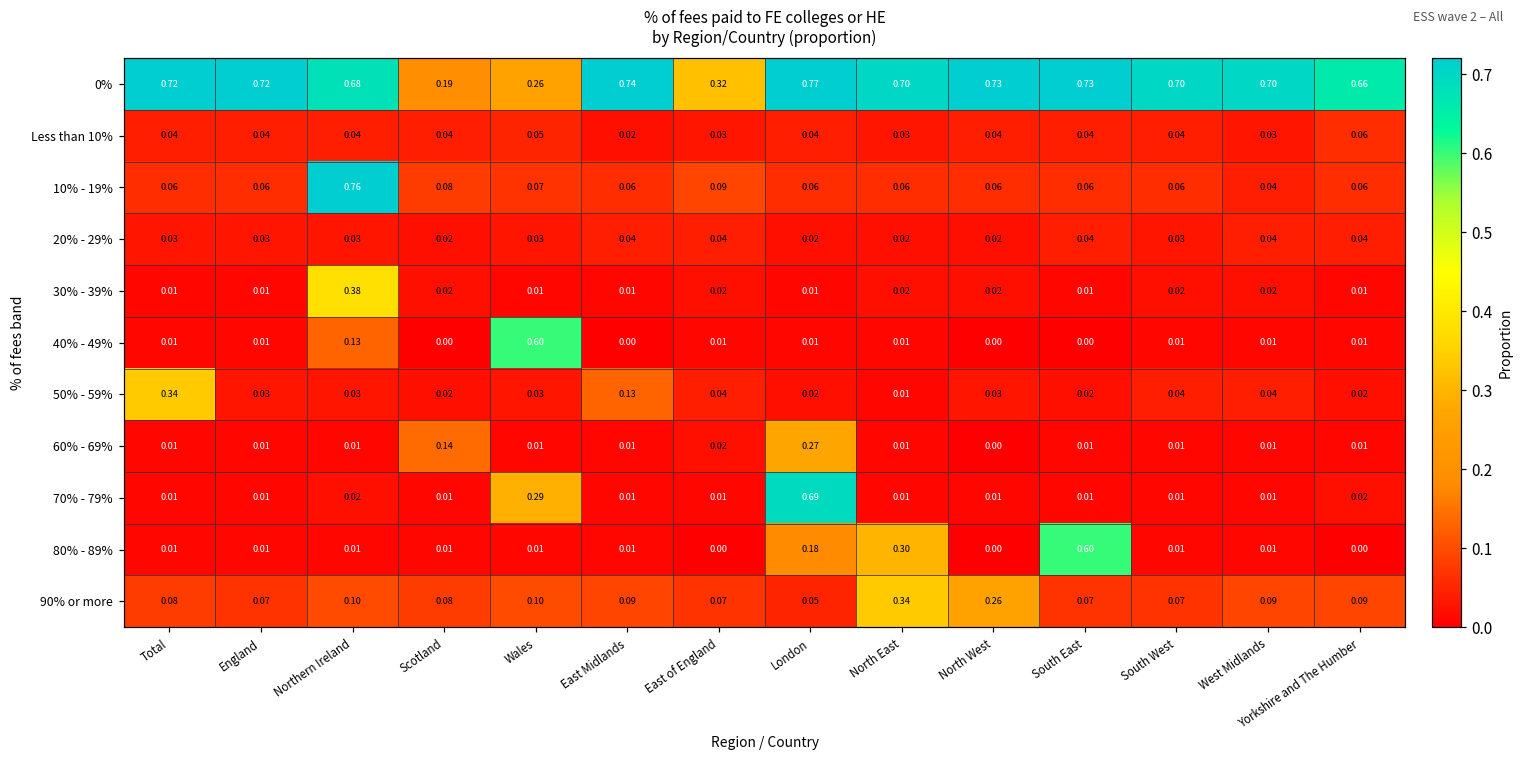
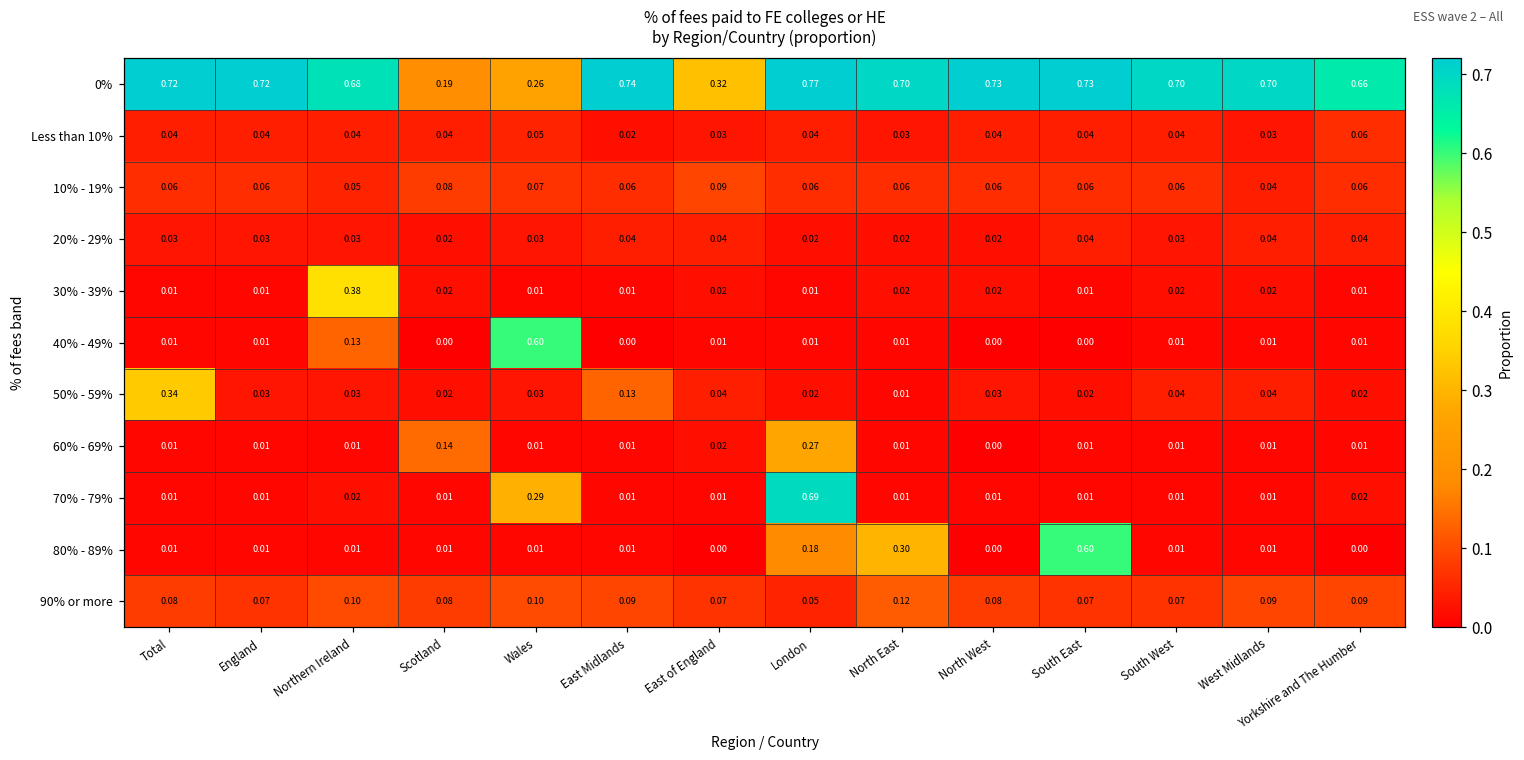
10% - 19%, Northern Ireland: 0.76 -> 0.05
90% or more, North East: 0.34 -> 0.12
90% or more, North West: 0.26 -> 0.08
